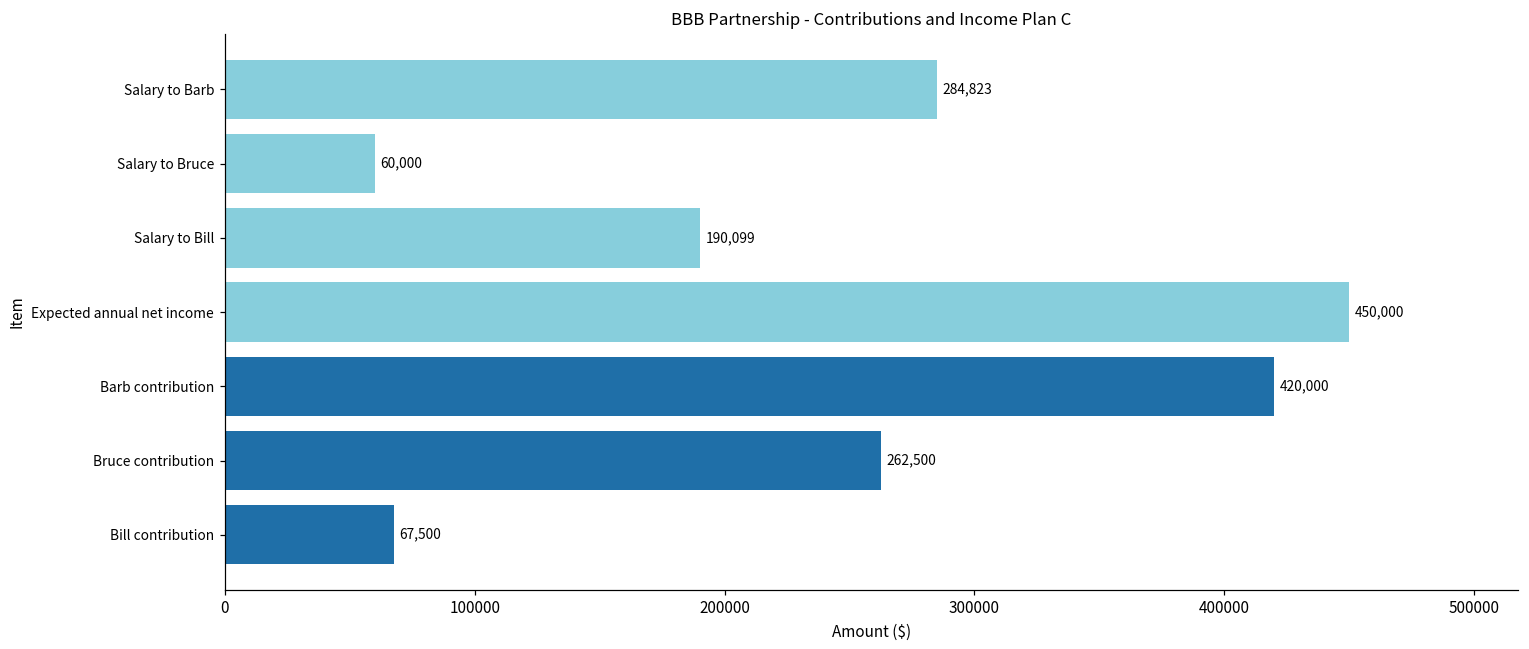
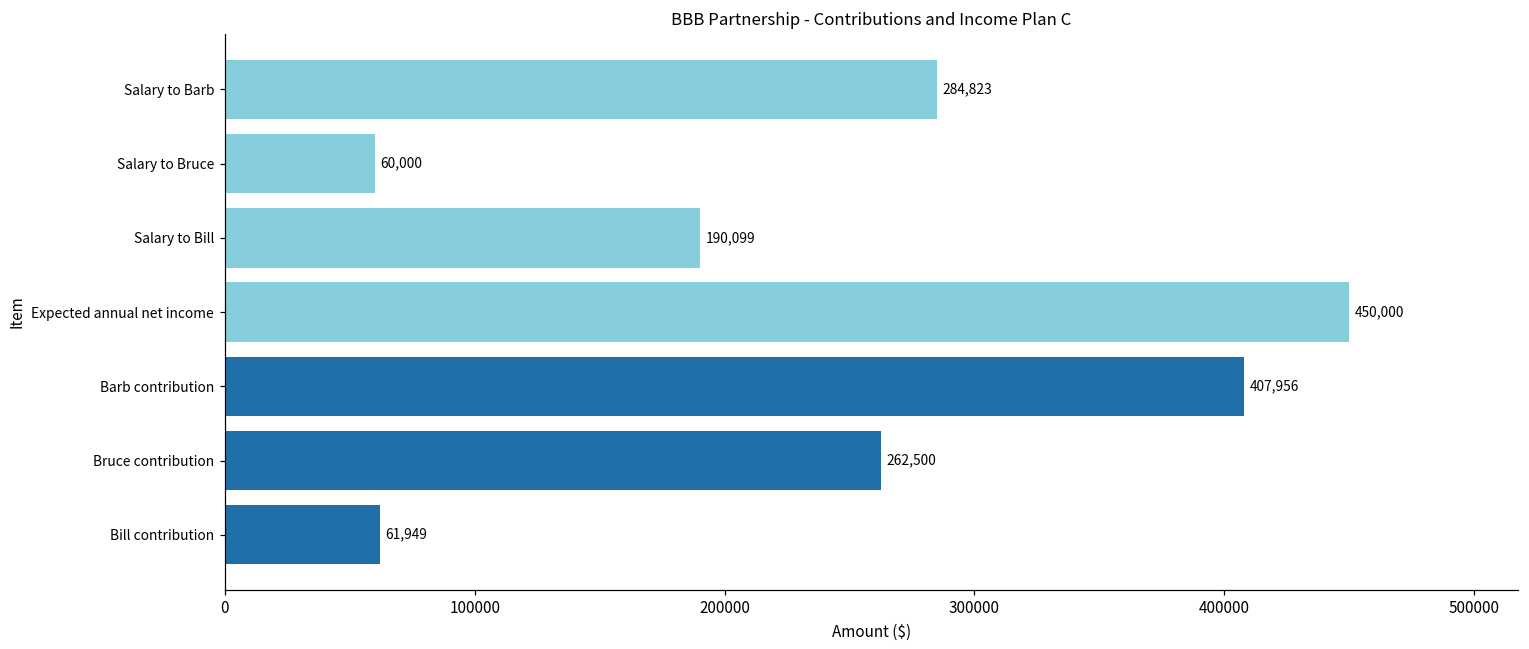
Barb contribution: 420,000 -> 407,956
Bill contribution: 67,500 -> 61,949
